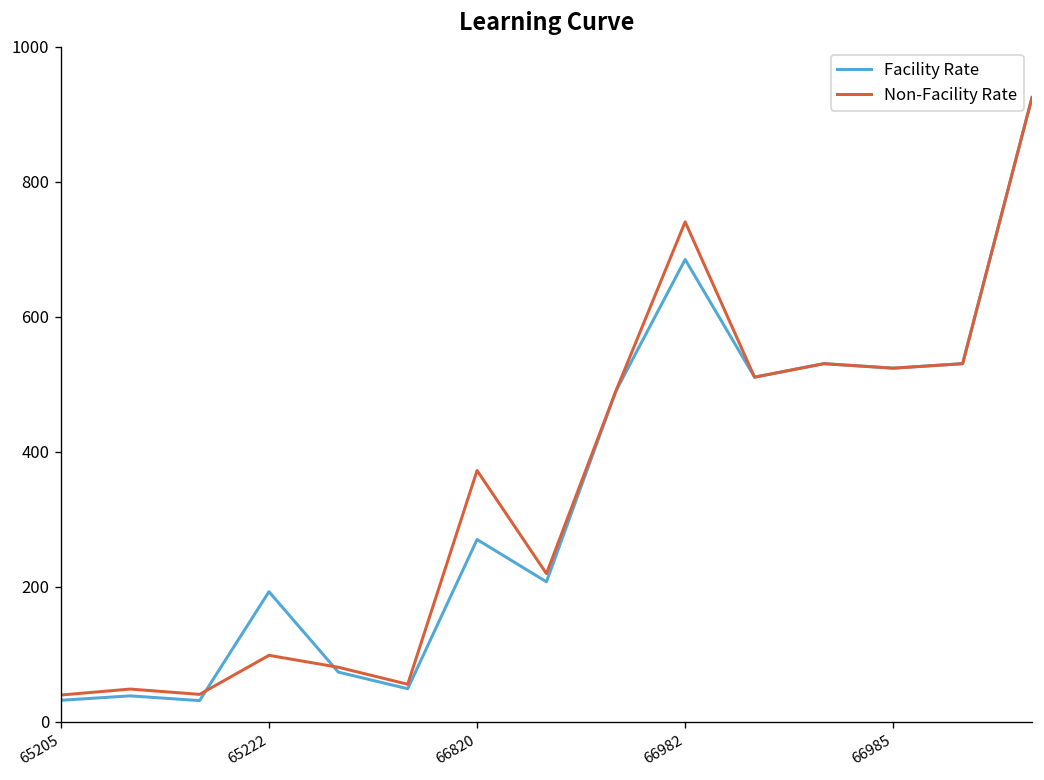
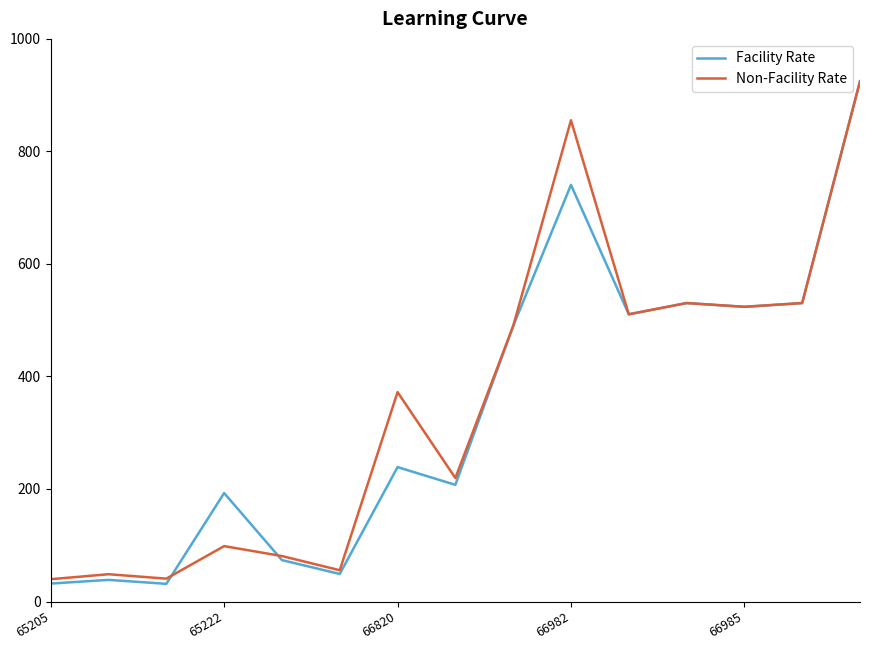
Facility Rate, 66820: 270 -> 240
Facility Rate, 66982: 680 -> 740
Non-Facility Rate, 66982: 740 -> 860
